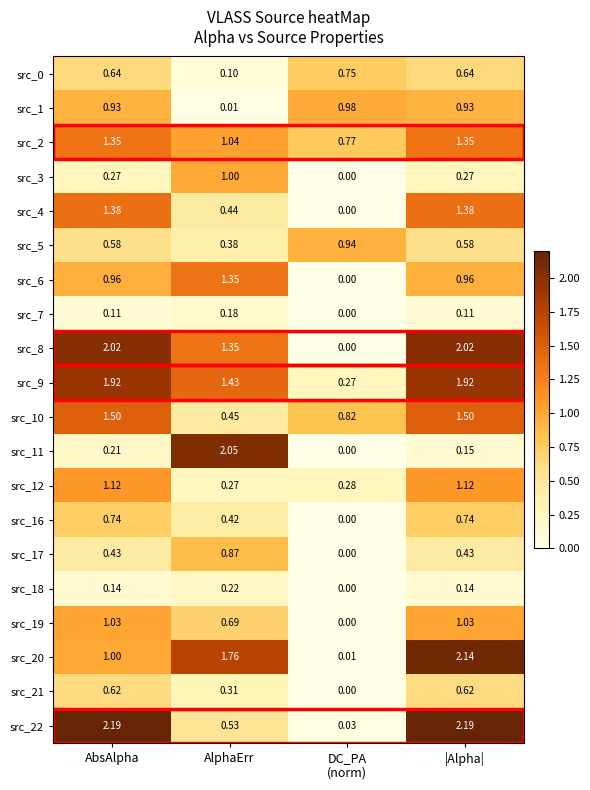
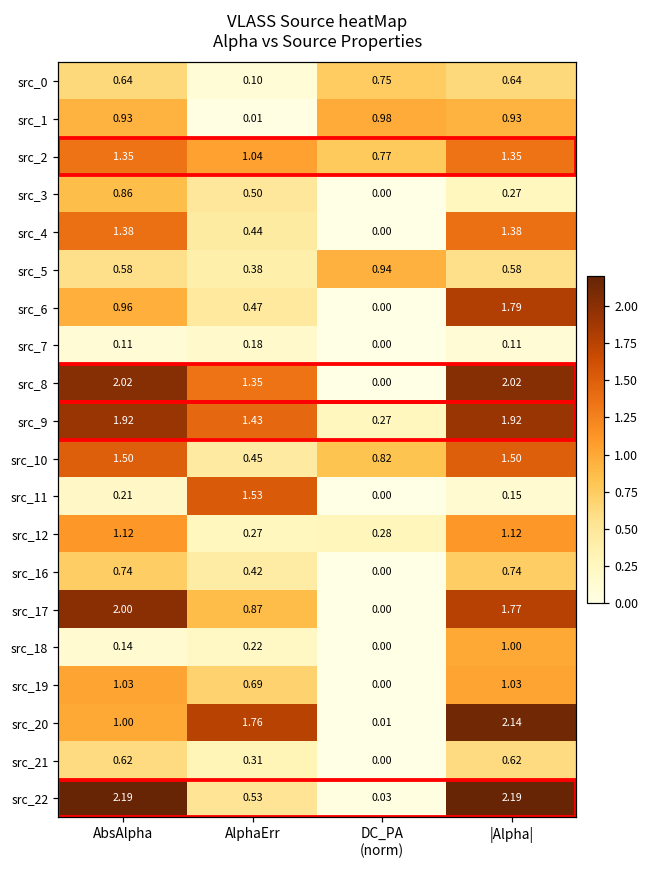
src_3, AbsAlpha: 0.27 -> 0.86
src_3, AlphaErr: 1.00 -> 0.50
src_6, AlphaErr: 1.35 -> 0.47
src_6, |Alpha|: 0.96 -> 1.79
src_11, AlphaErr: 2.05 -> 1.53
src_17, AbsAlpha: 0.43 -> 2.00
src_17, |Alpha|: 0.43 -> 1.77
src_18, |Alpha|: 0.14 -> 1.00
